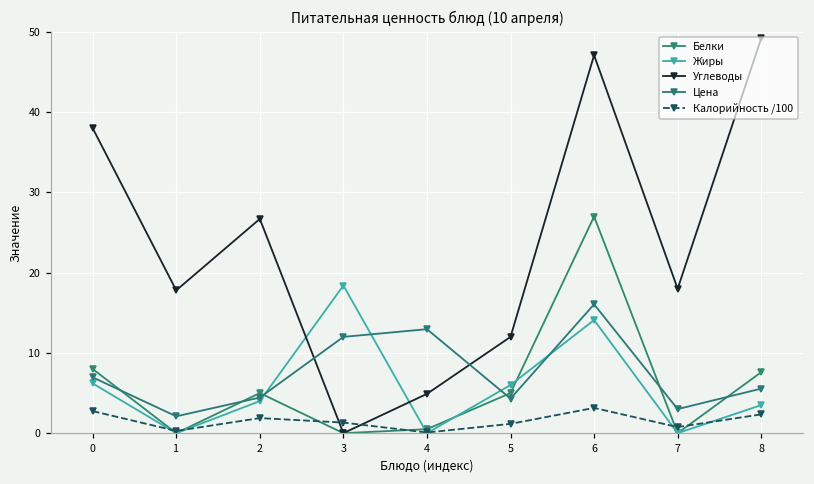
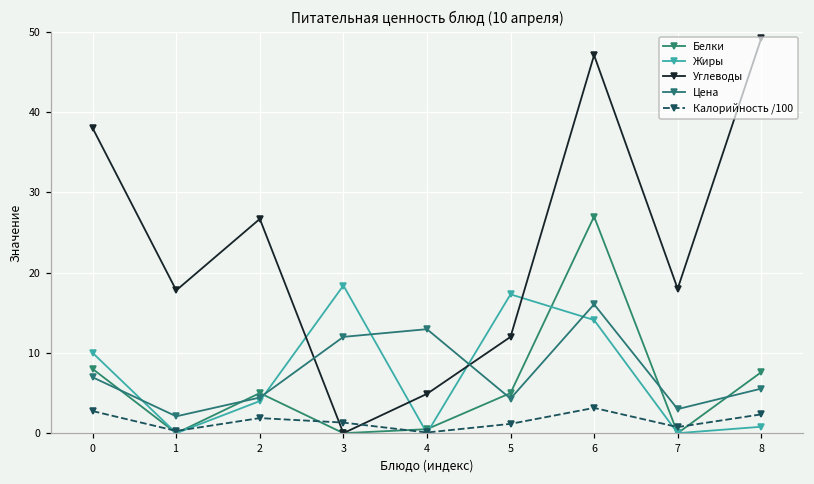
Жиры, 0: 6 -> 10
Жиры, 5: 6 -> 17
Жиры, 8: 4 -> 1
